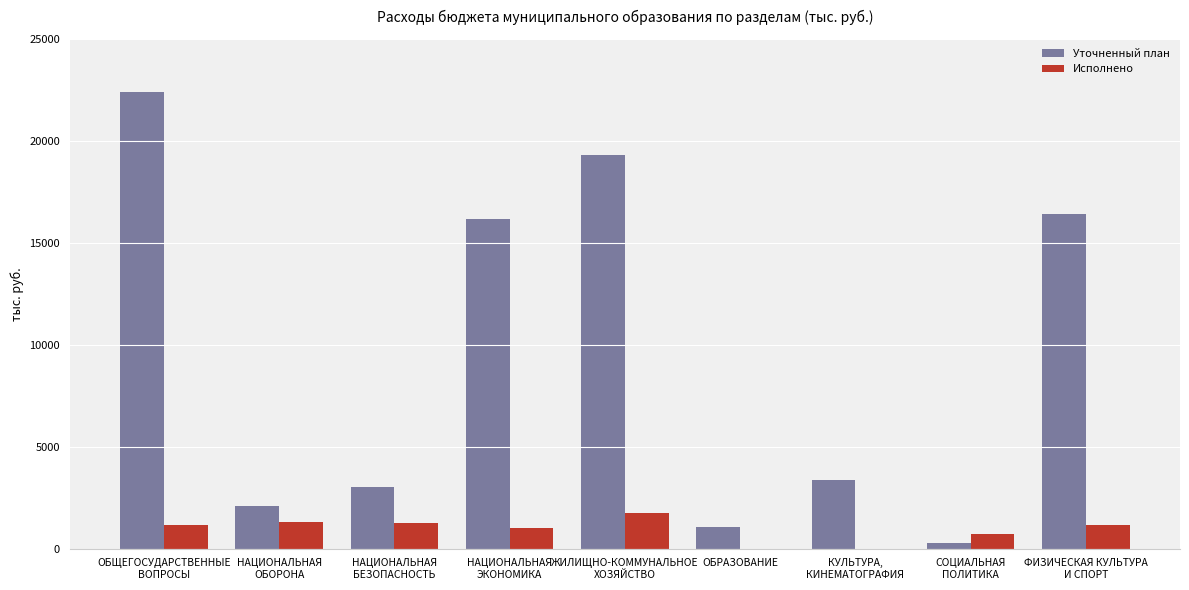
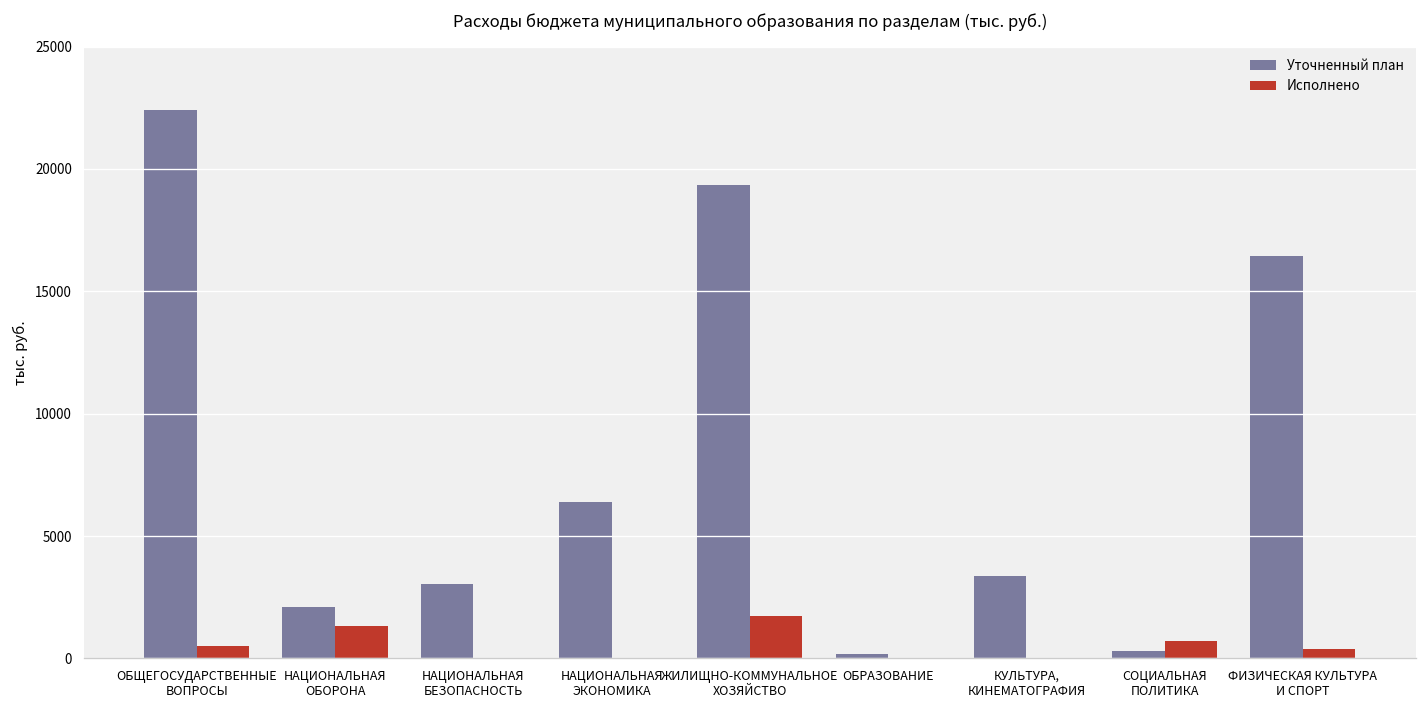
Исполнено, ОБЩЕГОСУДАРСТВЕННЫЕ ВОПРОСЫ: 1200 -> 500
Исполнено, НАЦИОНАЛЬНАЯ БЕЗОПАСНОСТЬ: 1200 -> 0
Уточненный план, НАЦИОНАЛЬНАЯ ЭКОНОМИКА: 16200 -> 6400
Исполнено, НАЦИОНАЛЬНАЯ ЭКОНОМИКА: 1000 -> 0
Уточненный план, ОБРАЗОВАНИЕ: 1000 -> 200
Исполнено, ФИЗИЧЕСКАЯ КУЛЬТУРА И СПОРТ: 1100 -> 400
